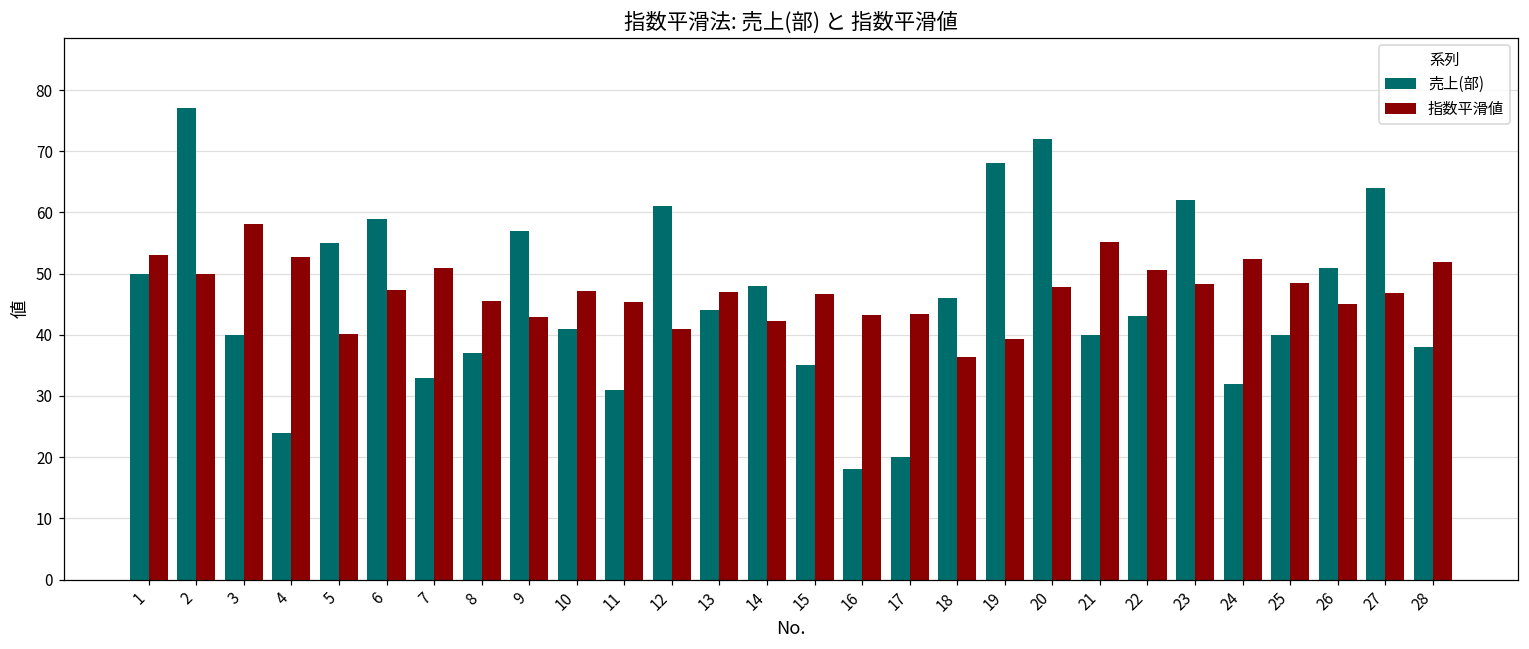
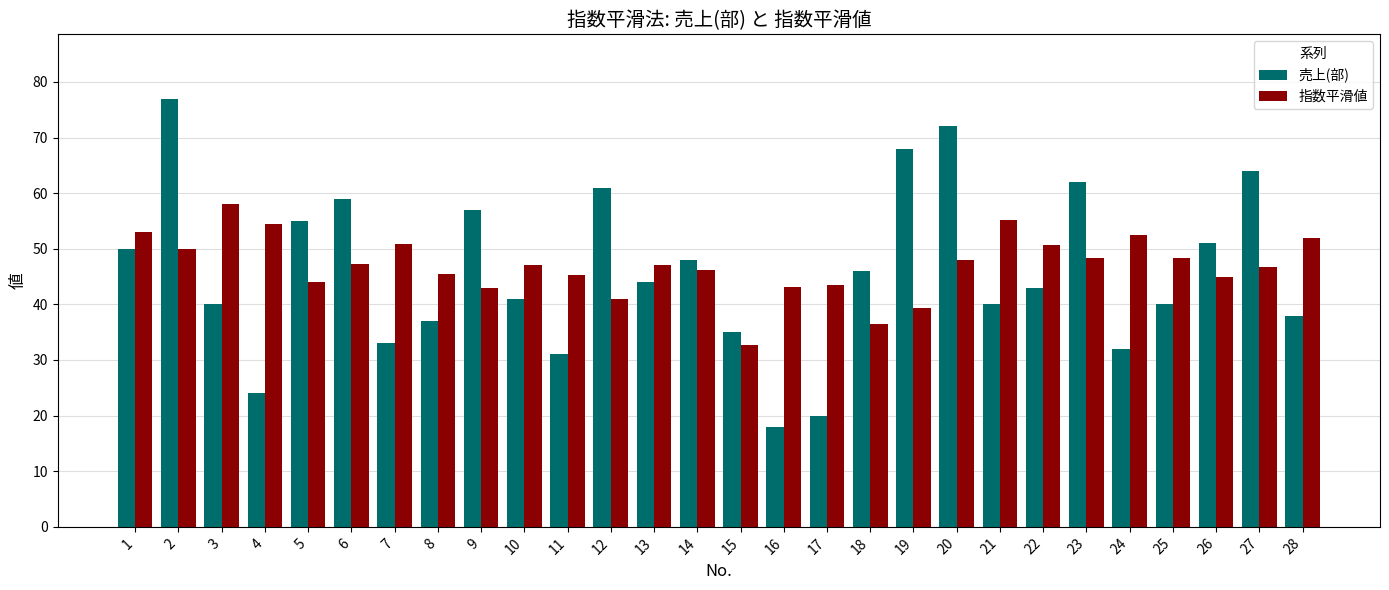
指数平滑値, 4: 53 -> 54
指数平滑値, 5: 40 -> 44
指数平滑値, 14: 42 -> 46
指数平滑値, 15: 47 -> 33
